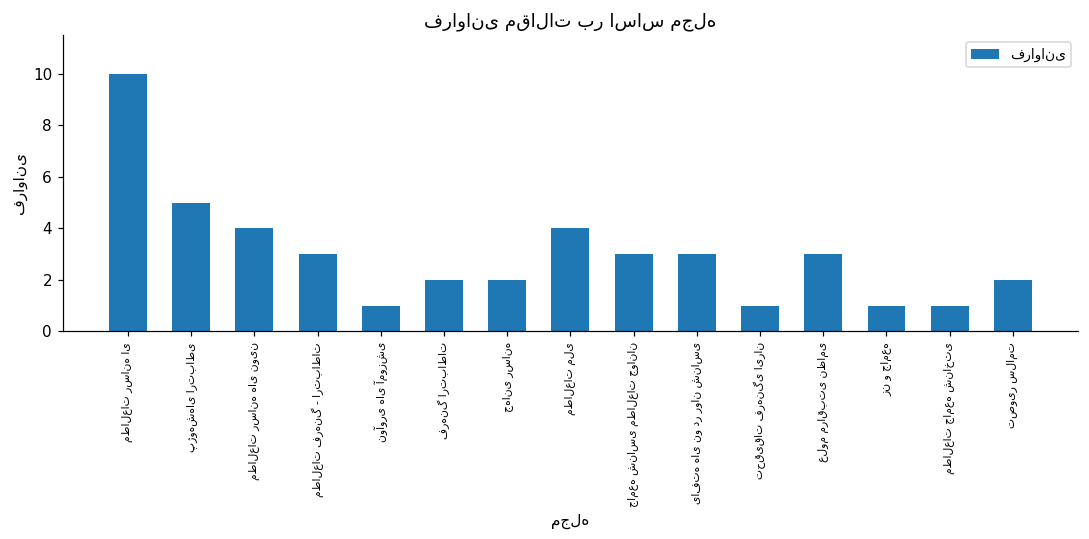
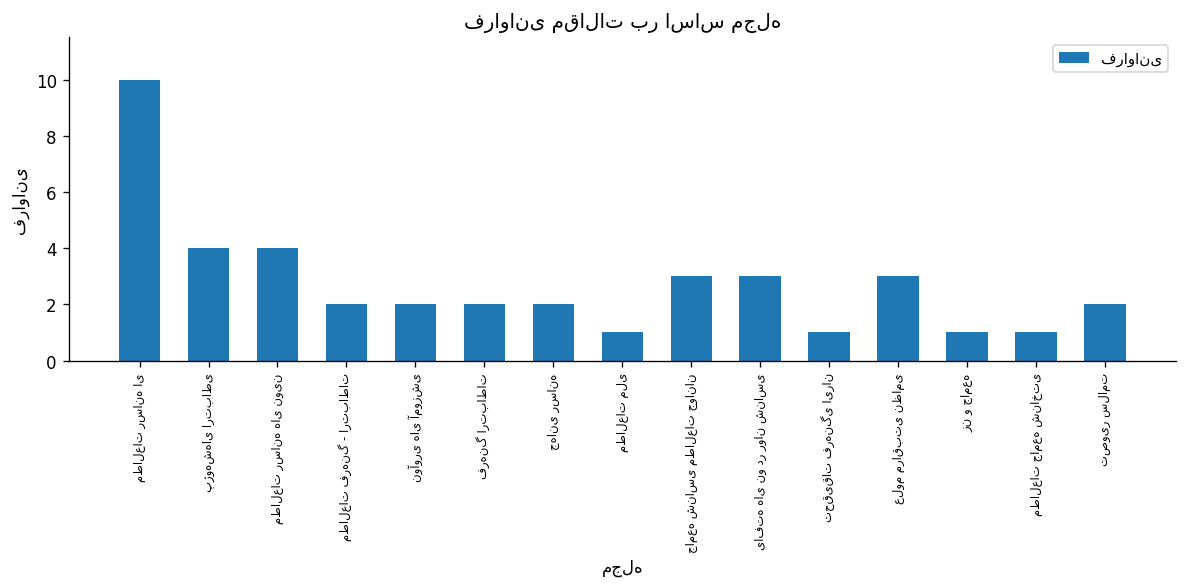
پژوهشهای ارتباطی: 5 -> 4
مطالعات فرهنگ - ارتباطات: 3 -> 2
نوآوری های آموزشی: 1 -> 2
مطالعات ملی: 4 -> 1
